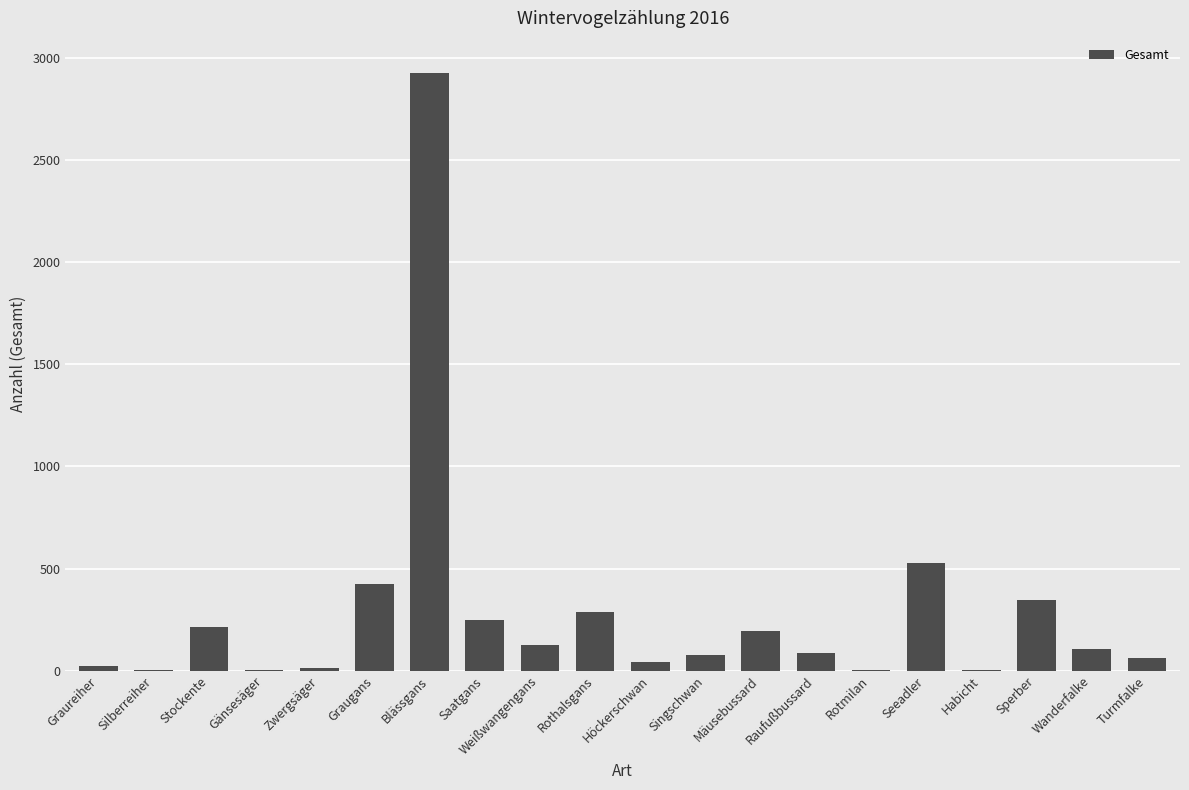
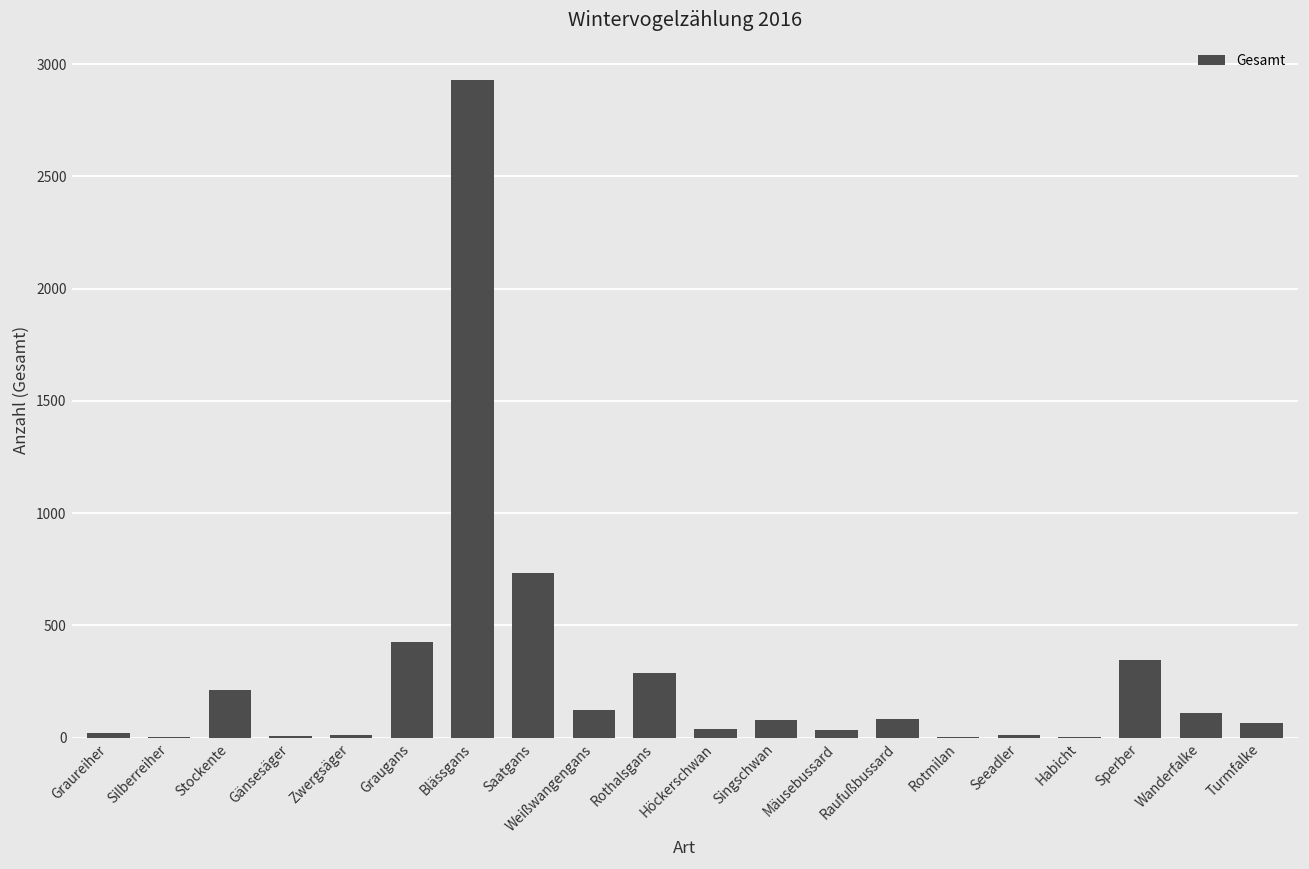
Saatgans: 250 -> 740
Mäusebussard: 190 -> 30
Seeadler: 530 -> 10
